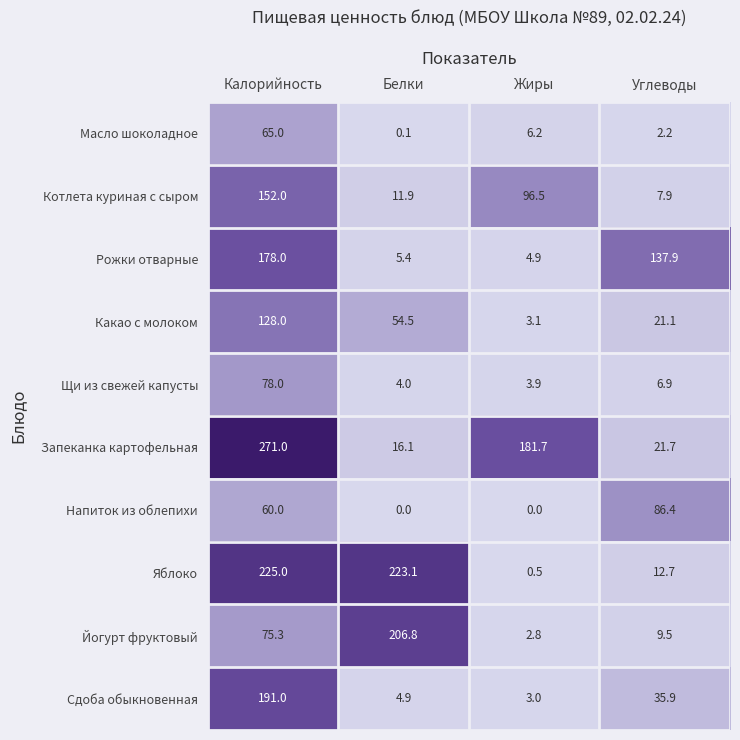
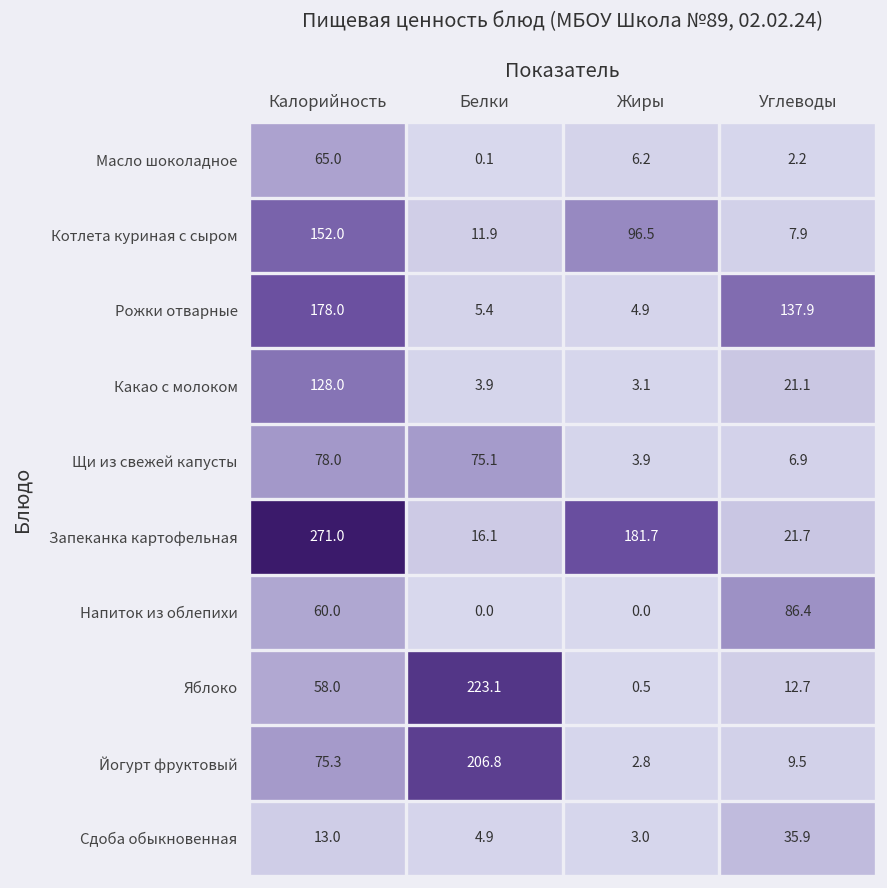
Какао с молоком, Белки: 54.5 -> 3.9
Щи из свежей капусты, Белки: 4.0 -> 75.1
Яблоко, Калорийность: 225.0 -> 58.0
Сдоба обыкновенная, Калорийность: 191.0 -> 13.0
